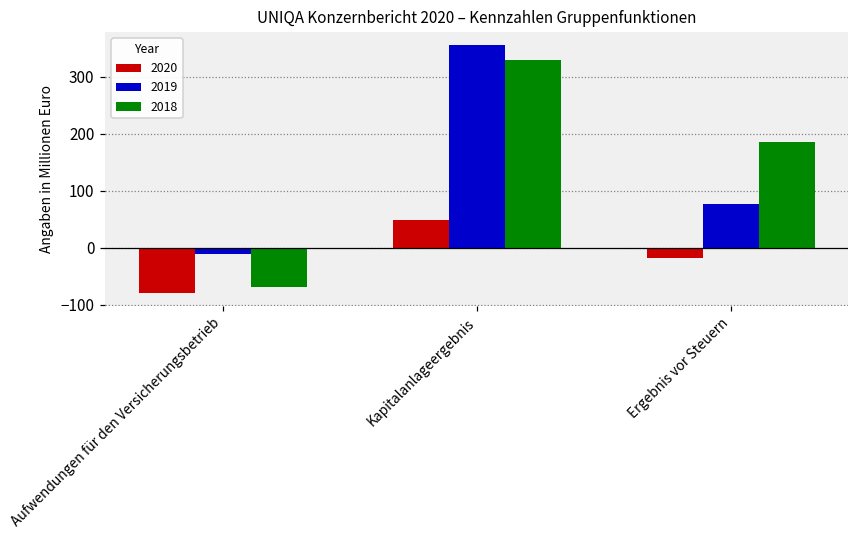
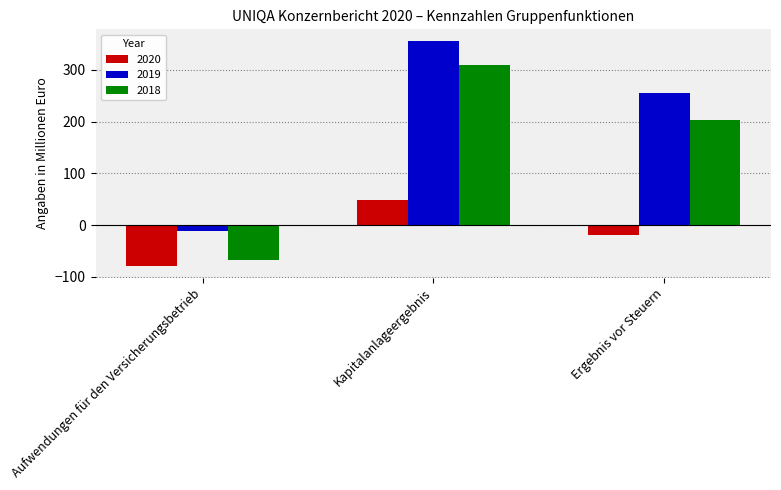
2018, Kapitalanlageergebnis: 330 -> 310
2019, Ergebnis vor Steuern: 80 -> 260
2018, Ergebnis vor Steuern: 190 -> 200
